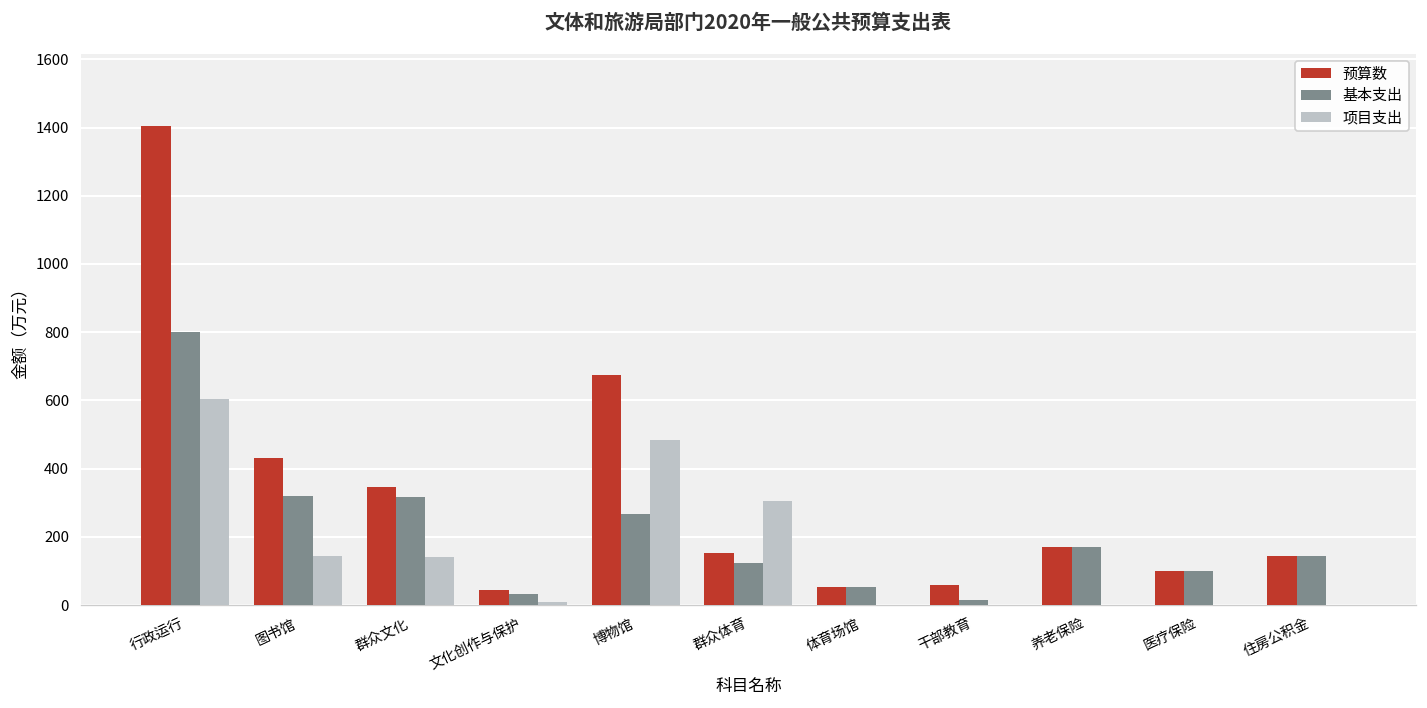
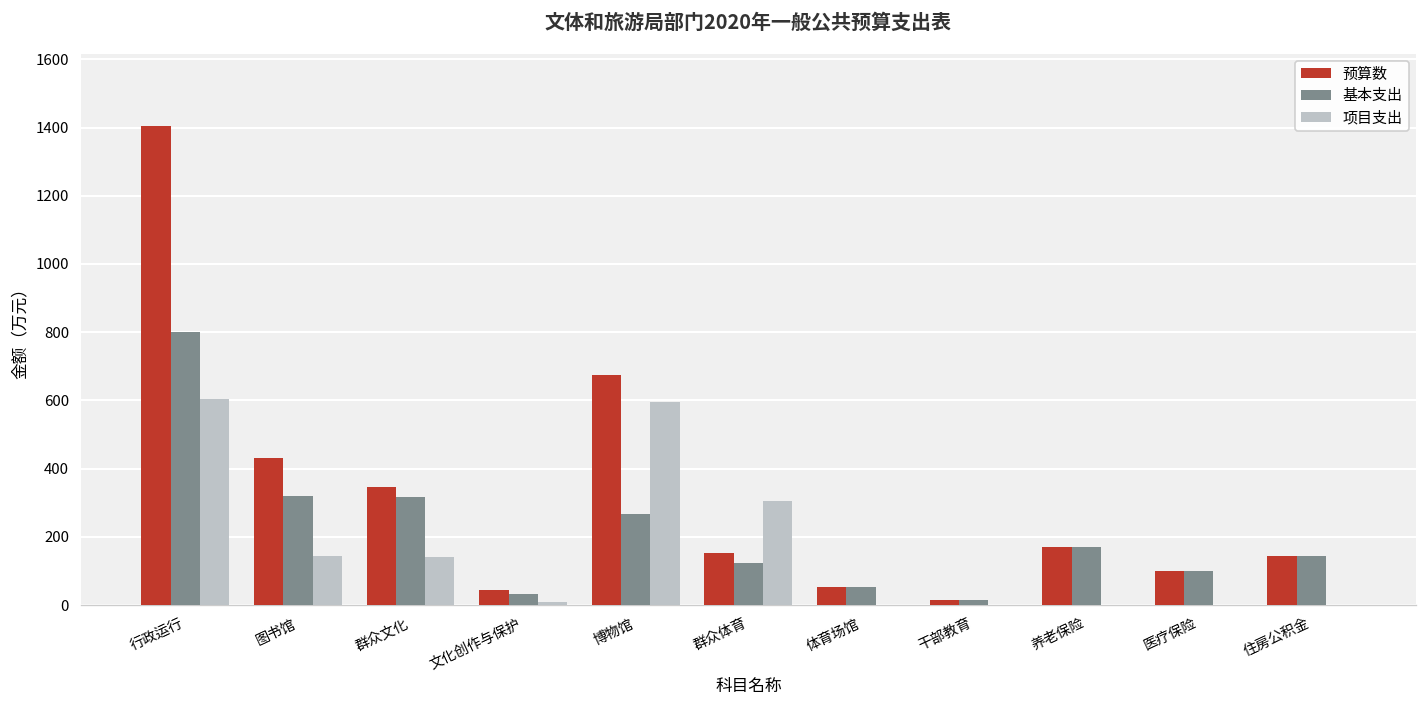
项目支出, 博物馆: 490 -> 600
预算数, 干部教育: 60 -> 10
